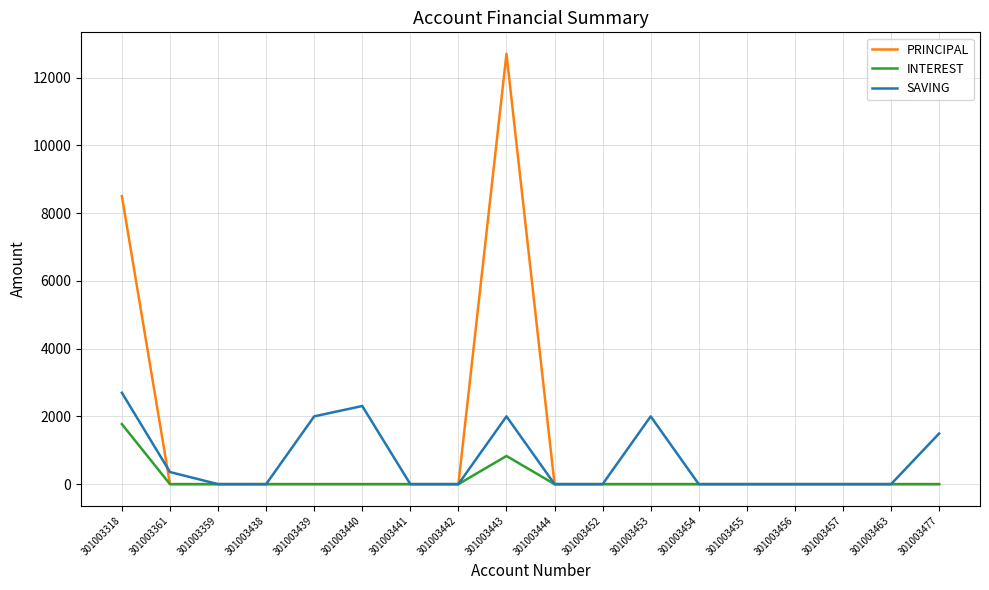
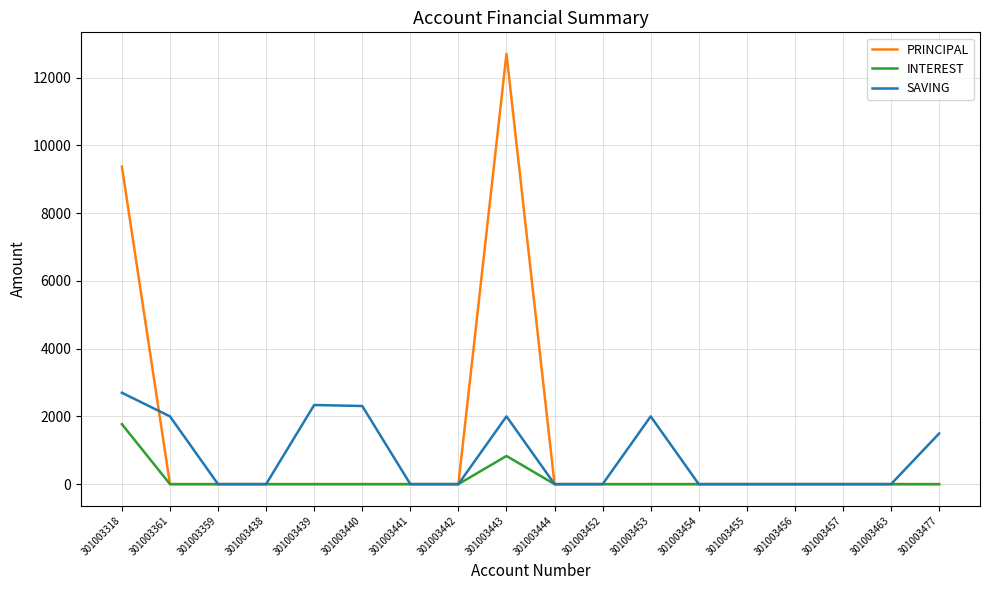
PRINCIPAL, 301003318: 8500 -> 9400
SAVING, 301003361: 400 -> 2000
SAVING, 301003439: 2000 -> 2300
